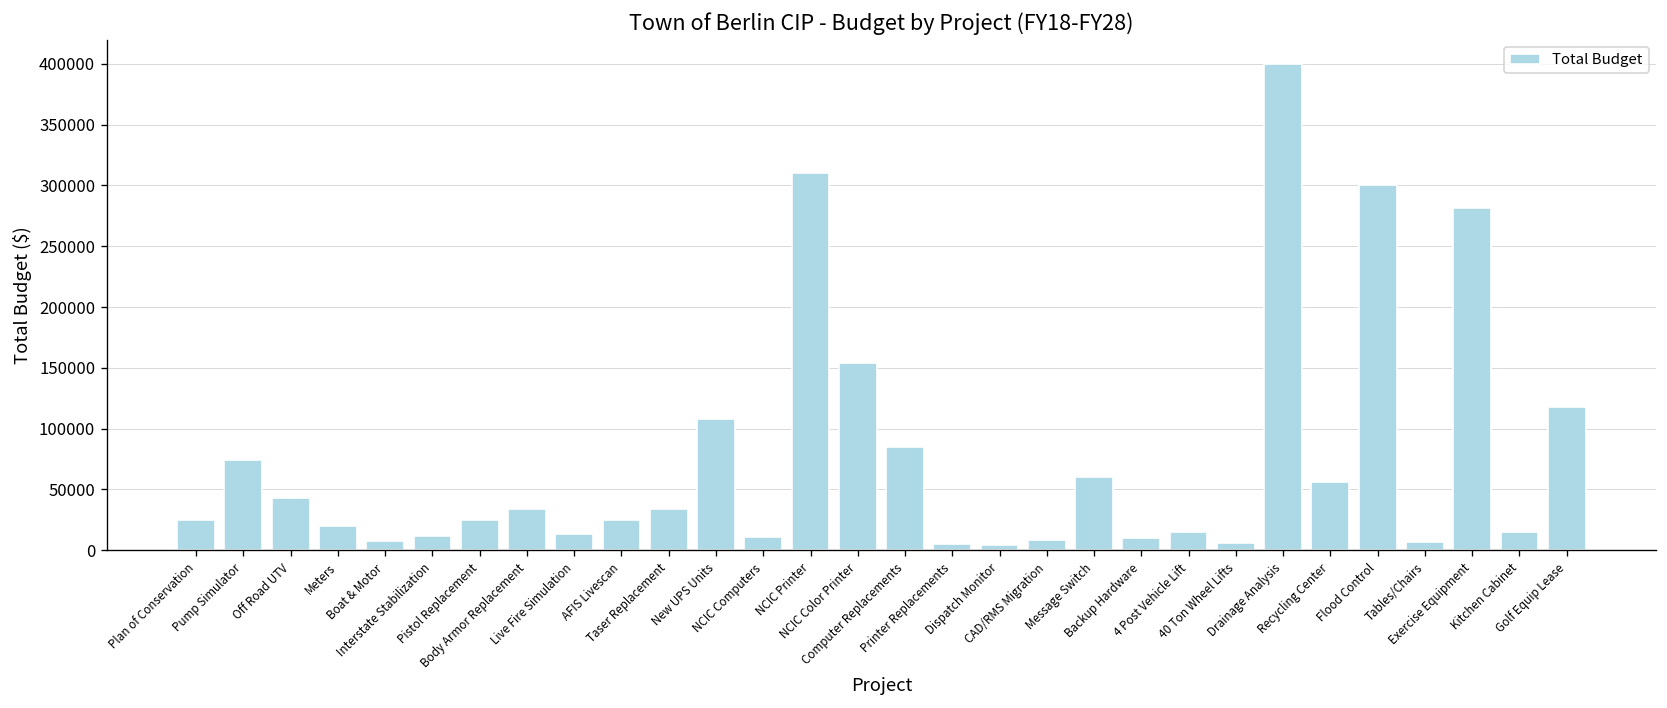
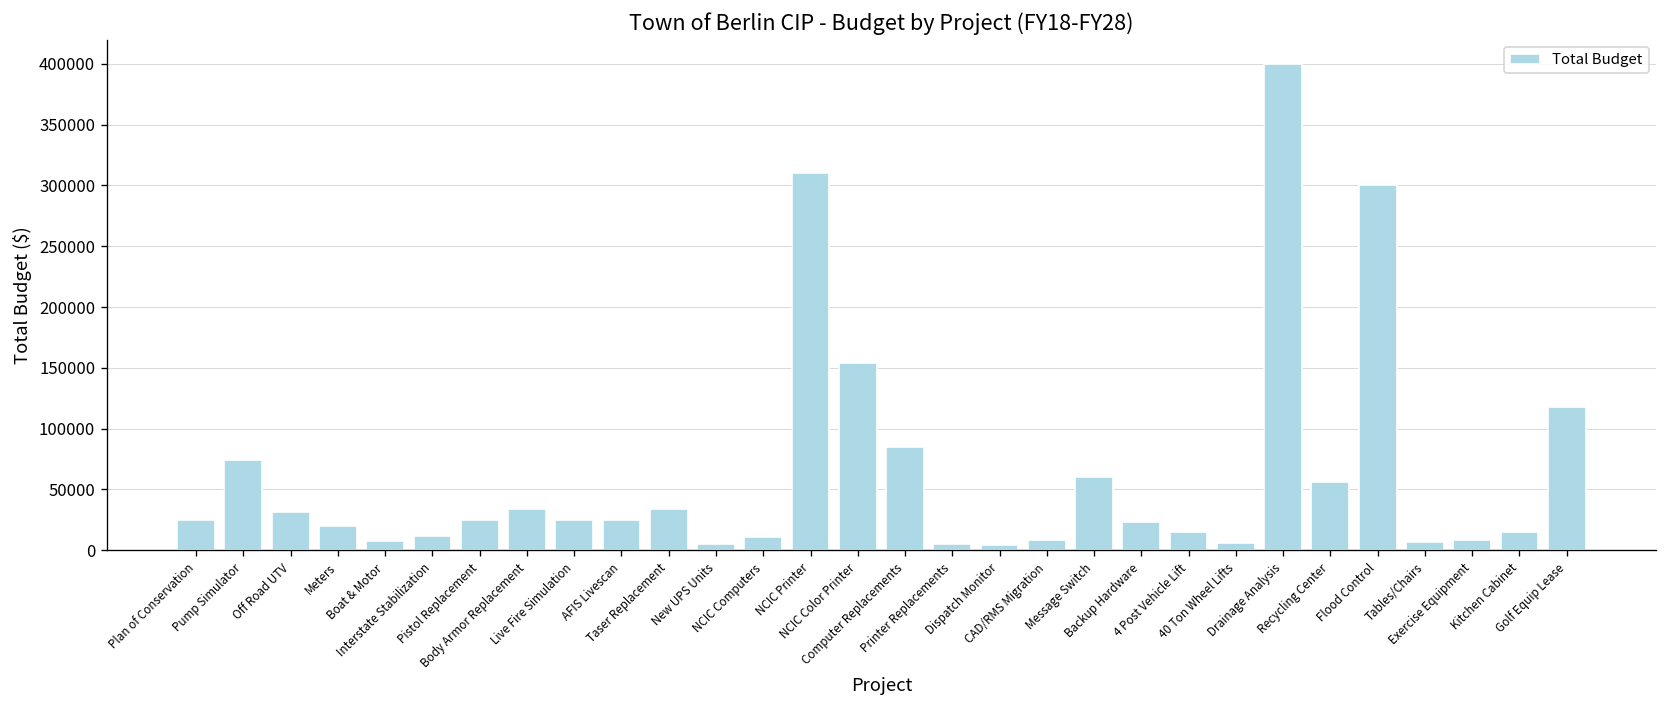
Off Road UTV: 43000 -> 31000
Live Fire Simulation: 13000 -> 25000
New UPS Units: 108000 -> 5000
Backup Hardware: 10000 -> 23000
Exercise Equipment: 281000 -> 8000
